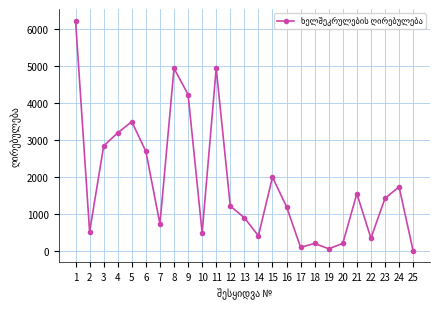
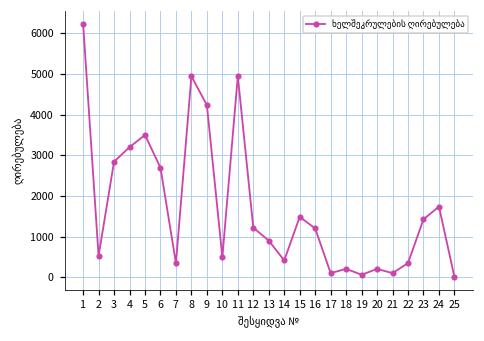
7: 700 -> 300
15: 2000 -> 1500
21: 1600 -> 100
